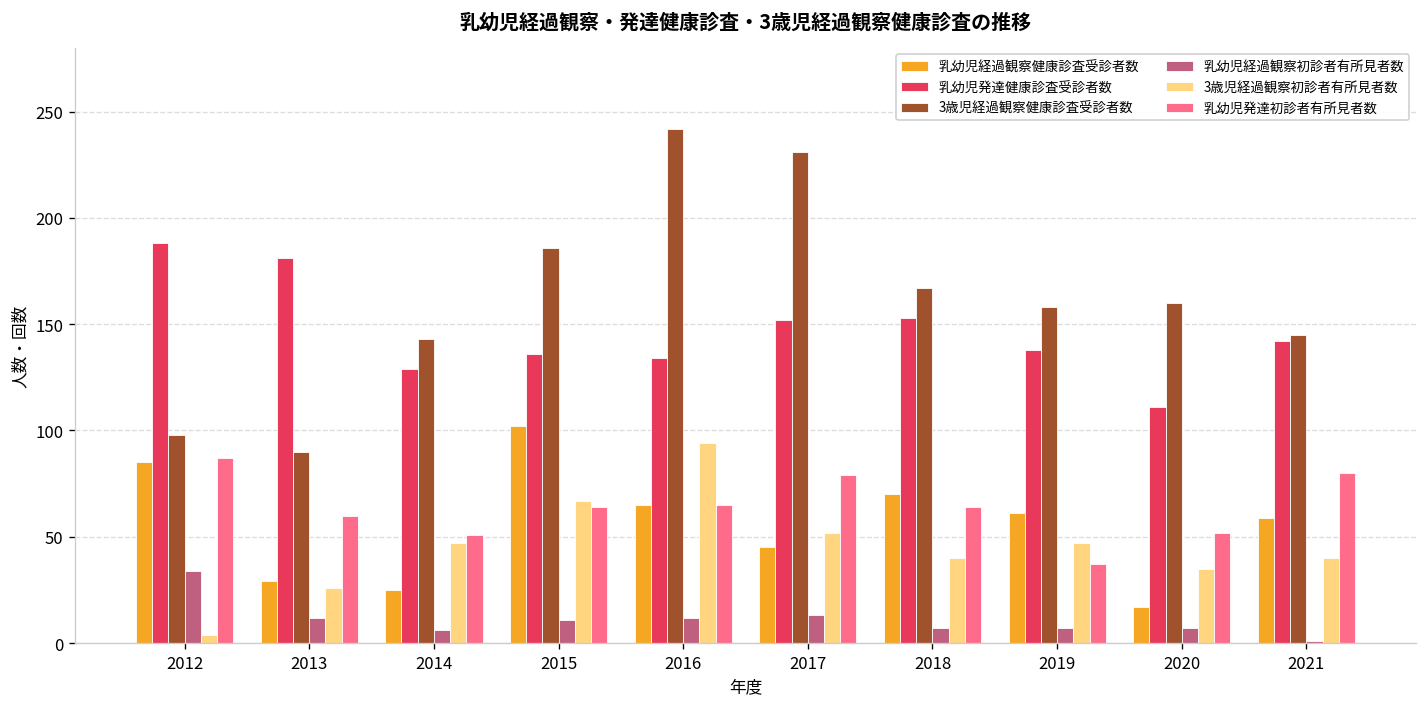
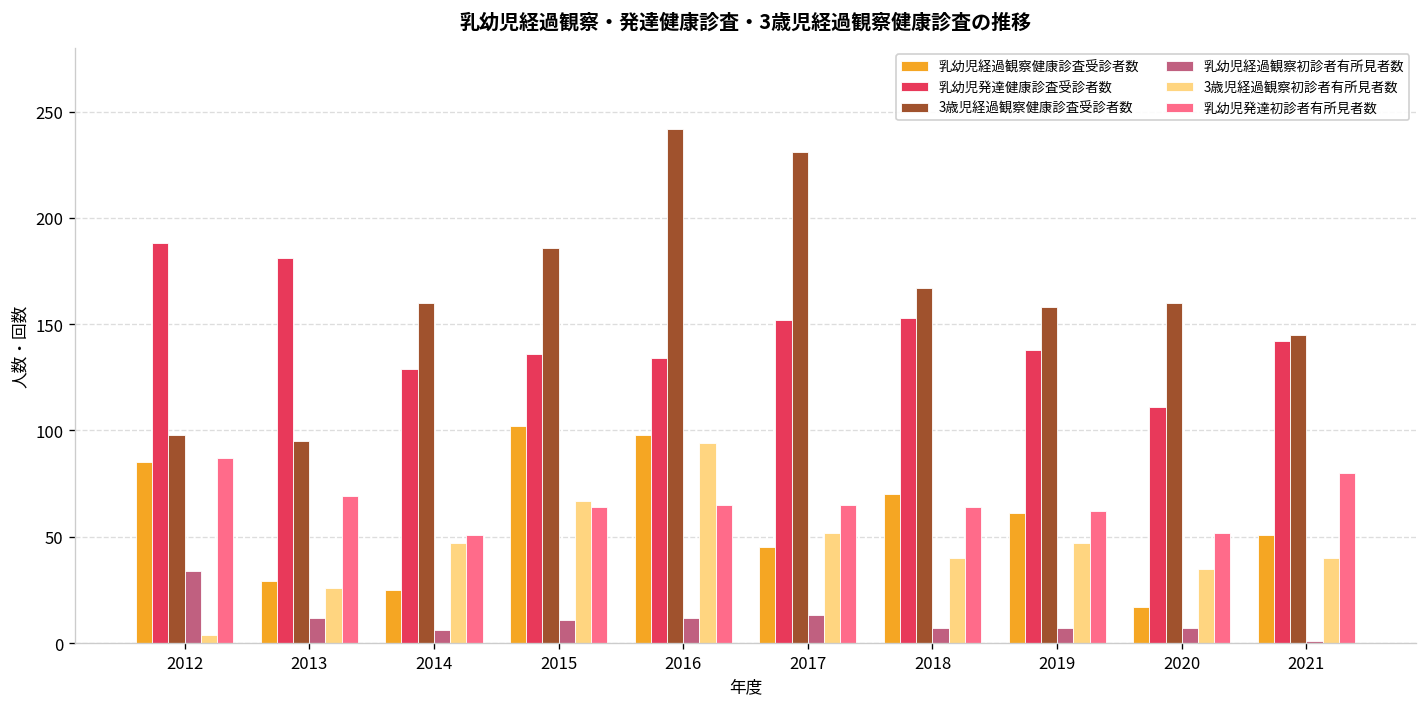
3歳児経過観察健康診査受診者数, 2013: 90 -> 95
乳幼児発達初診者有所見者数, 2013: 60 -> 69
3歳児経過観察健康診査受診者数, 2014: 143 -> 160
乳幼児経過観察健康診査受診者数, 2016: 65 -> 98
乳幼児発達初診者有所見者数, 2017: 79 -> 65
乳幼児発達初診者有所見者数, 2019: 37 -> 62
乳幼児経過観察健康診査受診者数, 2021: 59 -> 51
